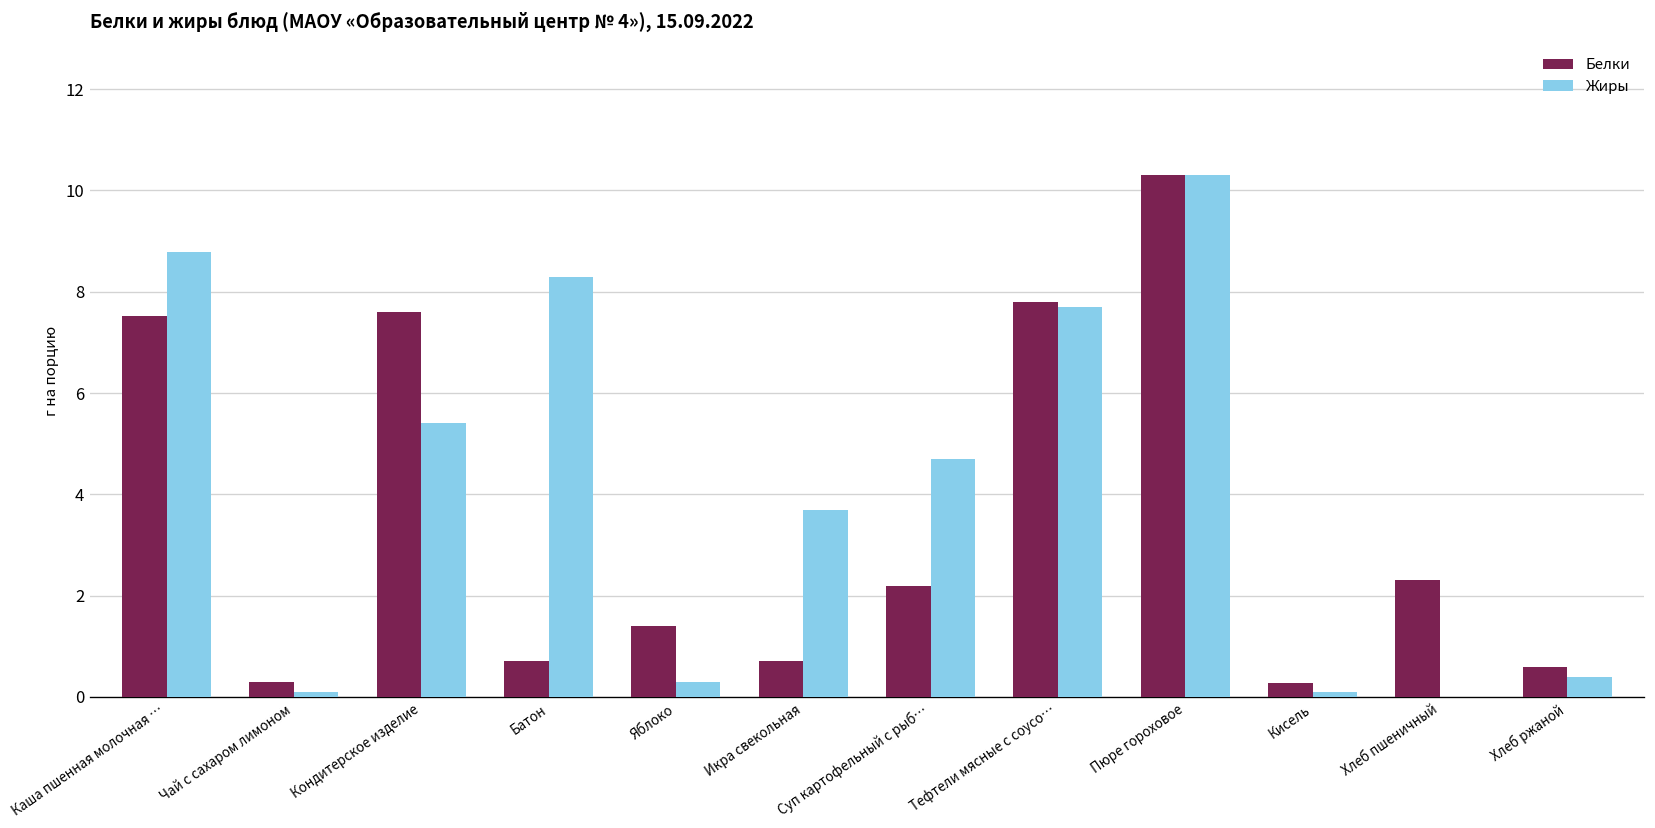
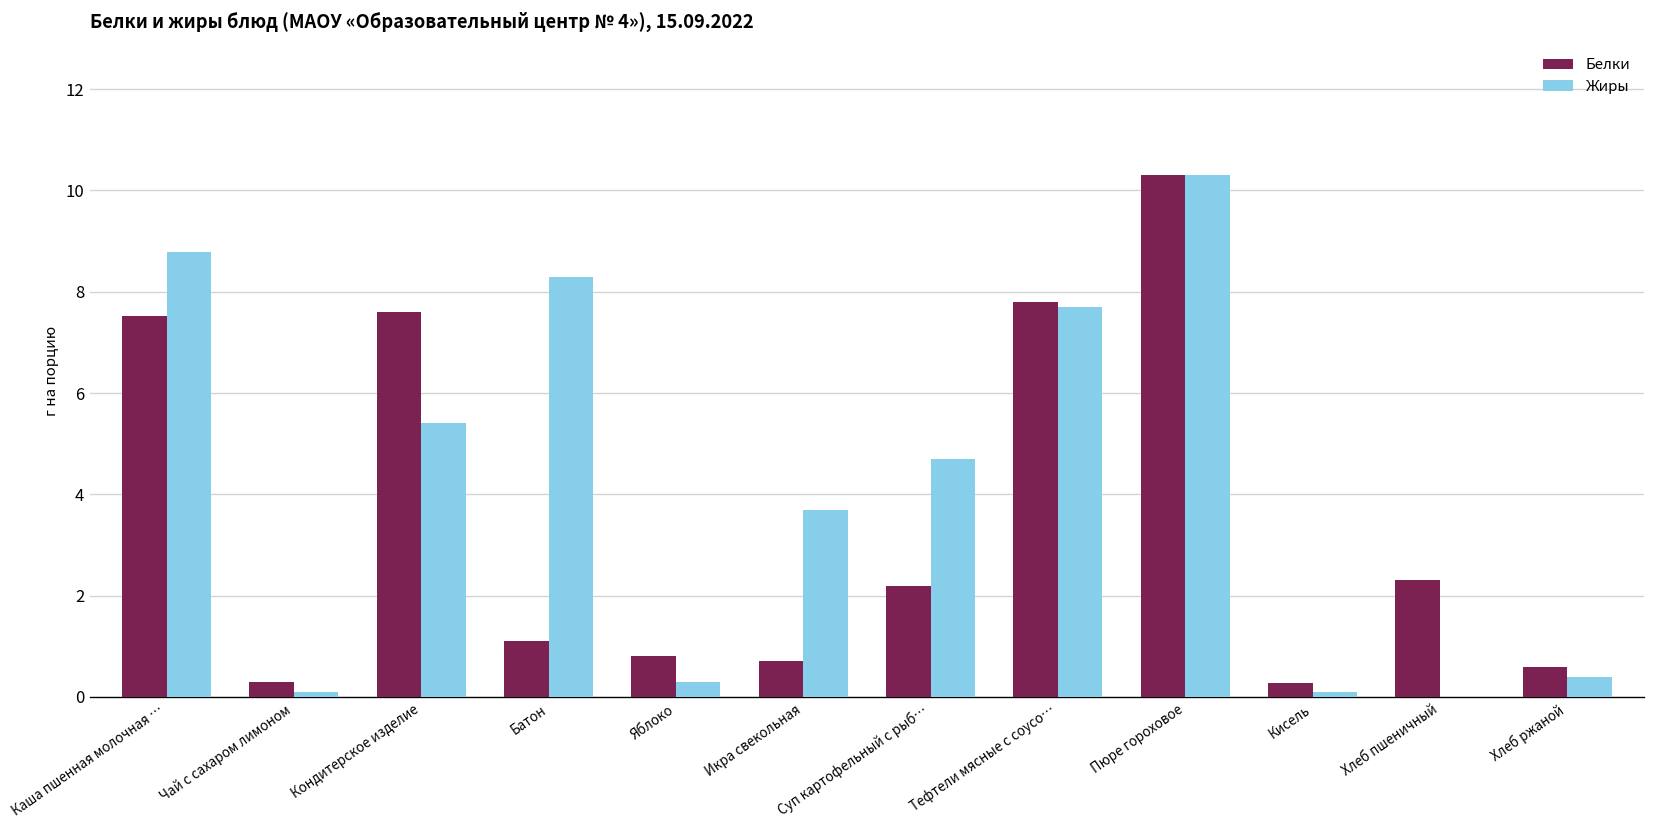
Белки, Батон: 0.7 -> 1.1
Белки, Яблоко: 1.4 -> 0.8
